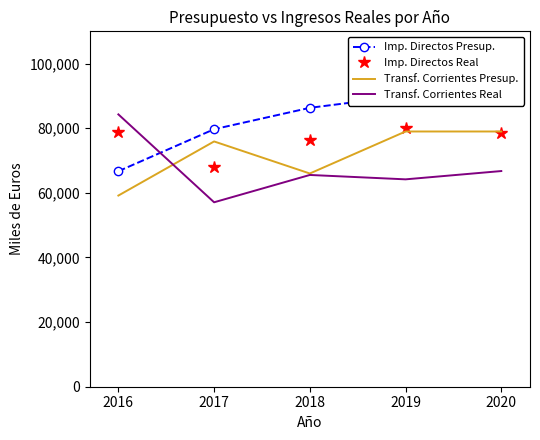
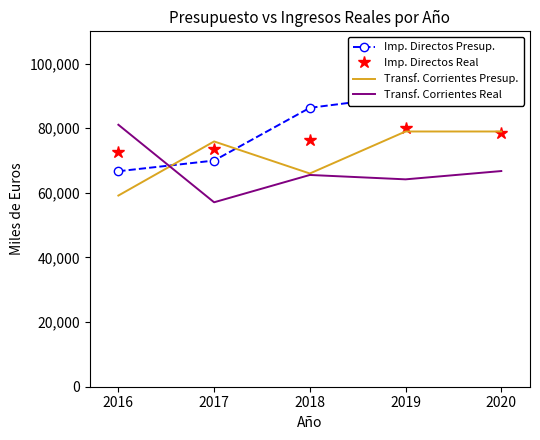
Imp. Directos Real, 2016: 79,000 -> 73,000
Transf. Corrientes Real, 2016: 84,000 -> 81,000
Imp. Directos Presup., 2017: 80,000 -> 70,000
Imp. Directos Real, 2017: 68,000 -> 74,000
